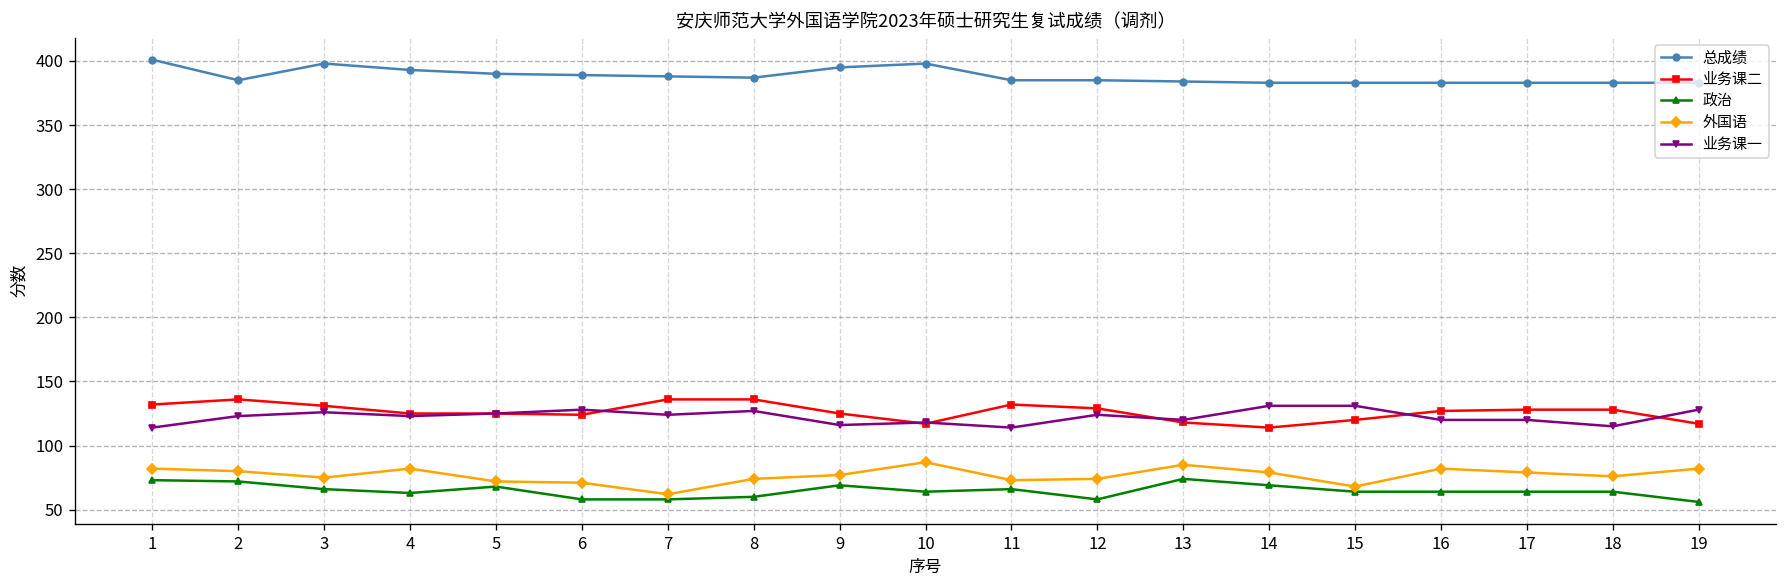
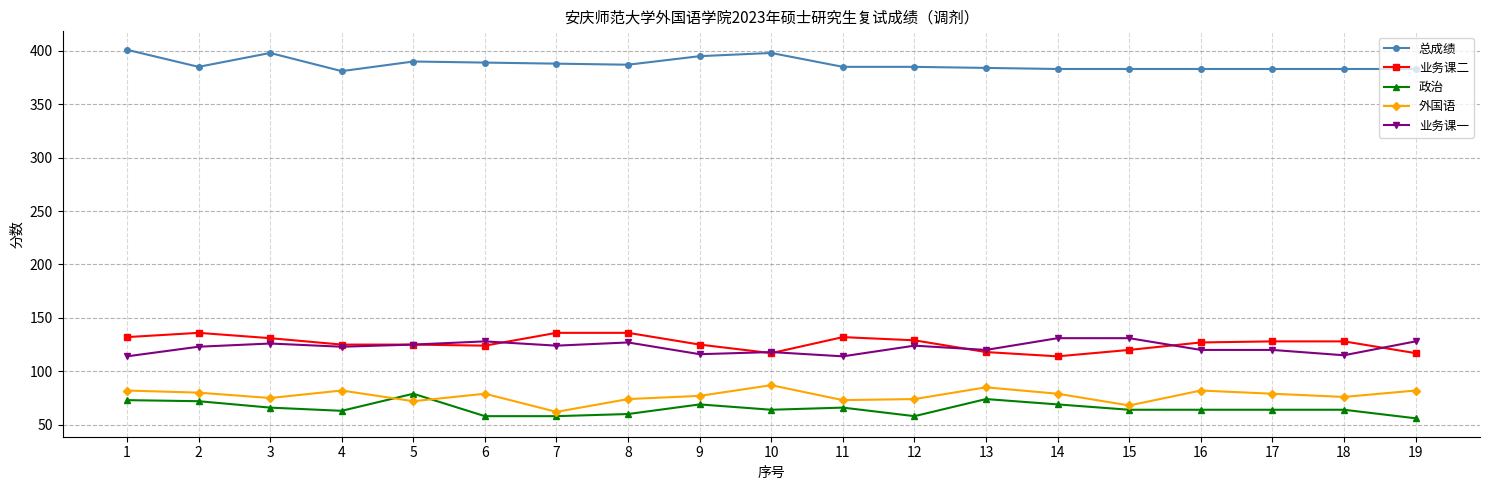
总成绩, 4: 393 -> 381
政治, 5: 68 -> 79
外国语, 6: 71 -> 79
